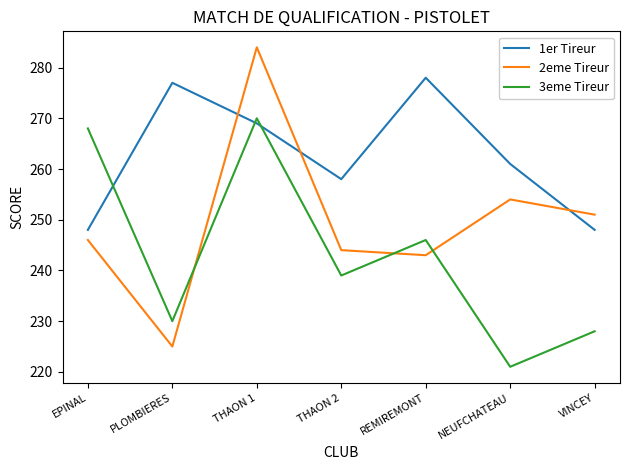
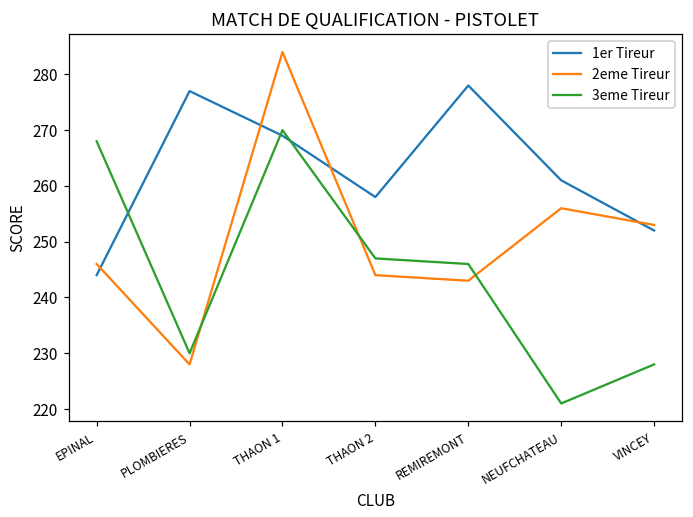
1er Tireur, EPINAL: 248 -> 244
2eme Tireur, PLOMBIERES: 225 -> 228
3eme Tireur, THAON 2: 239 -> 247
2eme Tireur, NEUFCHATEAU: 254 -> 256
1er Tireur, VINCEY: 248 -> 252
2eme Tireur, VINCEY: 251 -> 253
